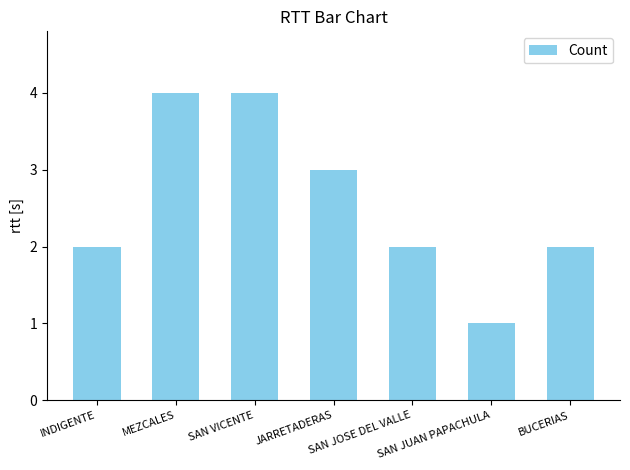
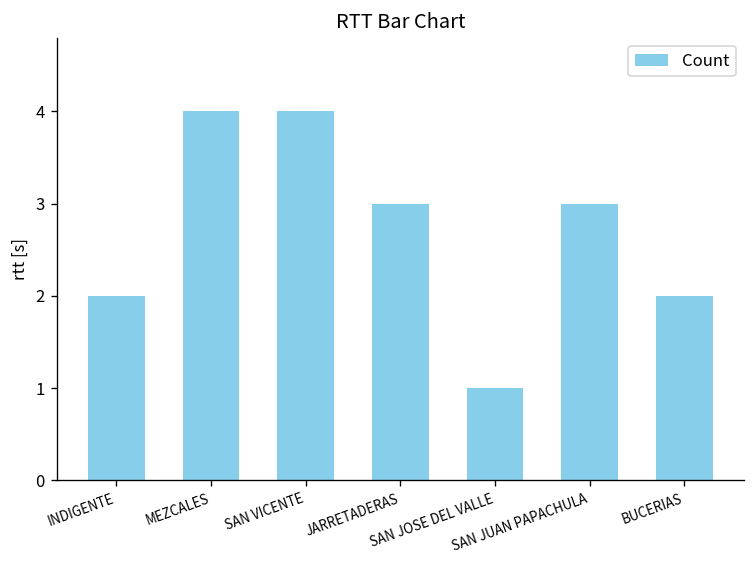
SAN JOSE DEL VALLE: 2 -> 1
SAN JUAN PAPACHULA: 1 -> 3
